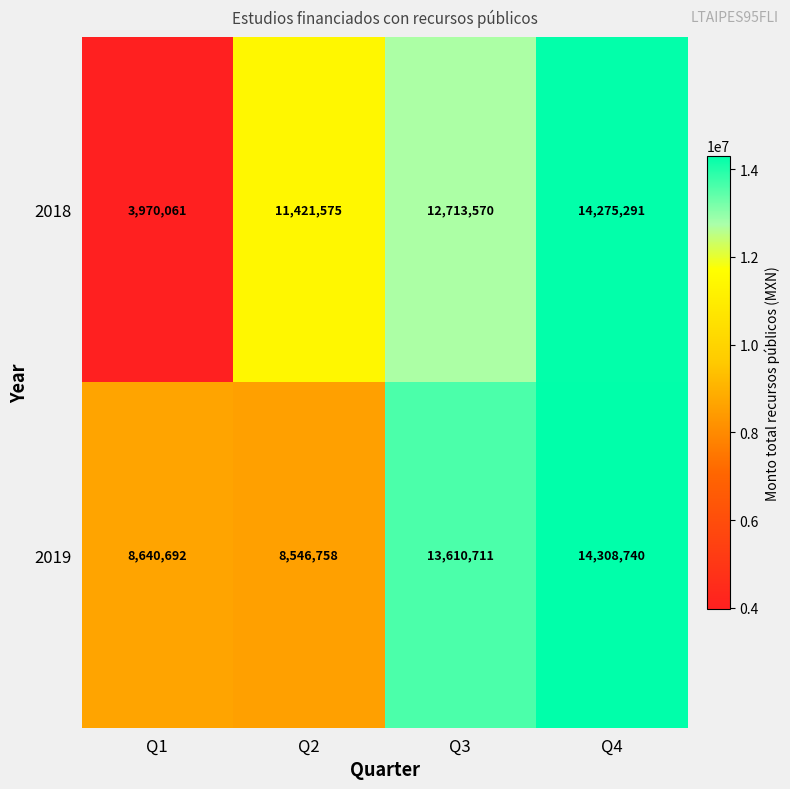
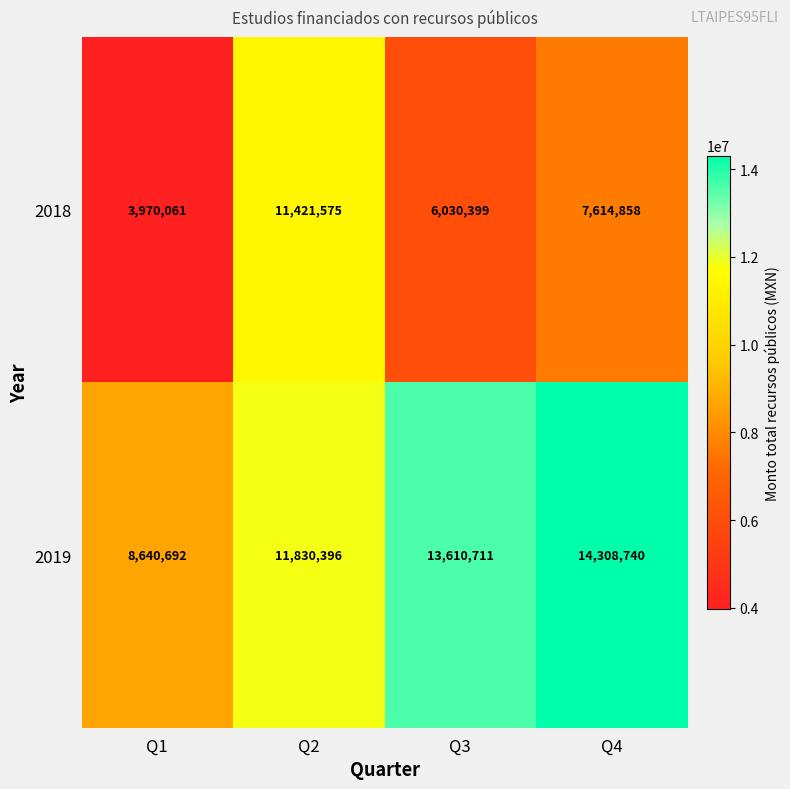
2018, Q3: 12,713,570 -> 6,030,399
2018, Q4: 14,275,291 -> 7,614,858
2019, Q2: 8,546,758 -> 11,830,396
